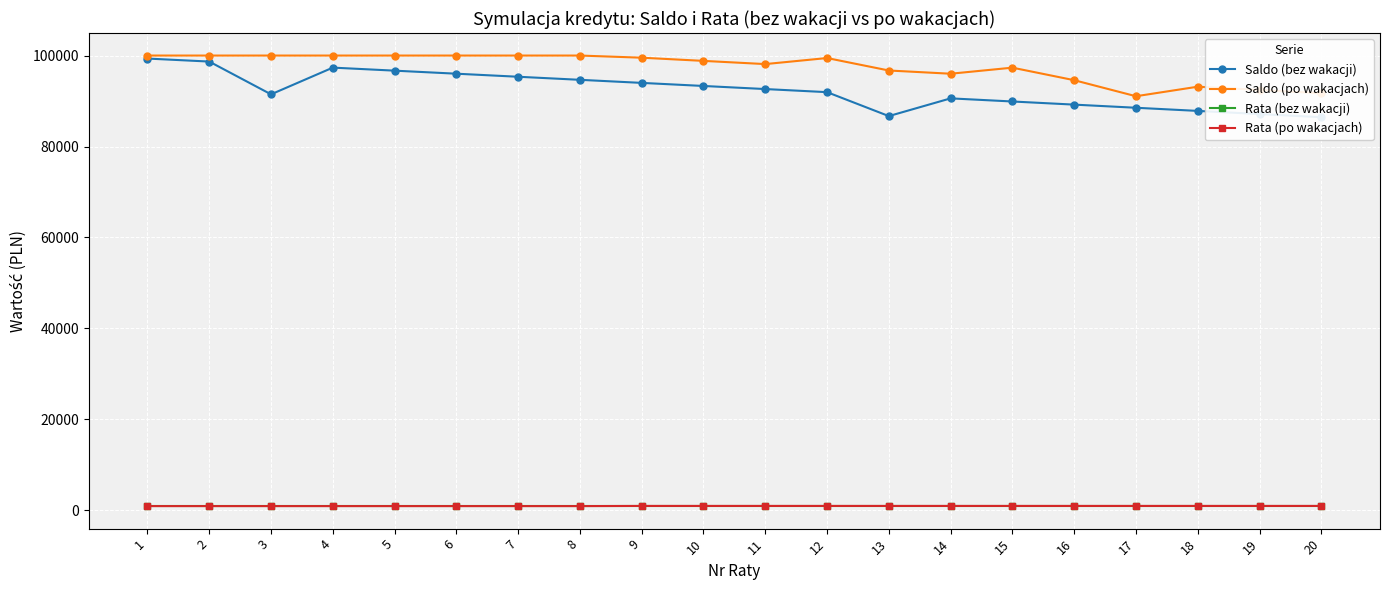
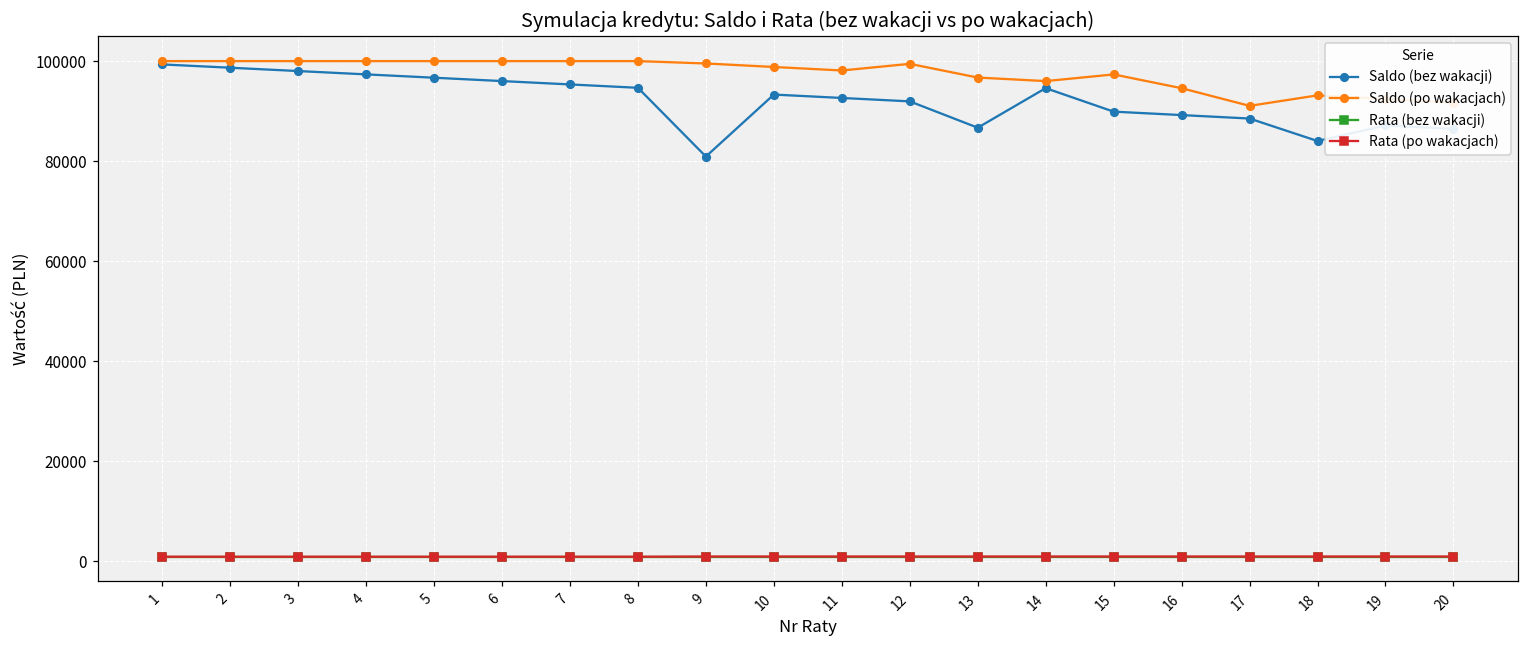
Saldo (bez wakacji), 3: 91000 -> 98000
Saldo (bez wakacji), 9: 94000 -> 81000
Saldo (bez wakacji), 14: 91000 -> 95000
Saldo (bez wakacji), 18: 88000 -> 84000
